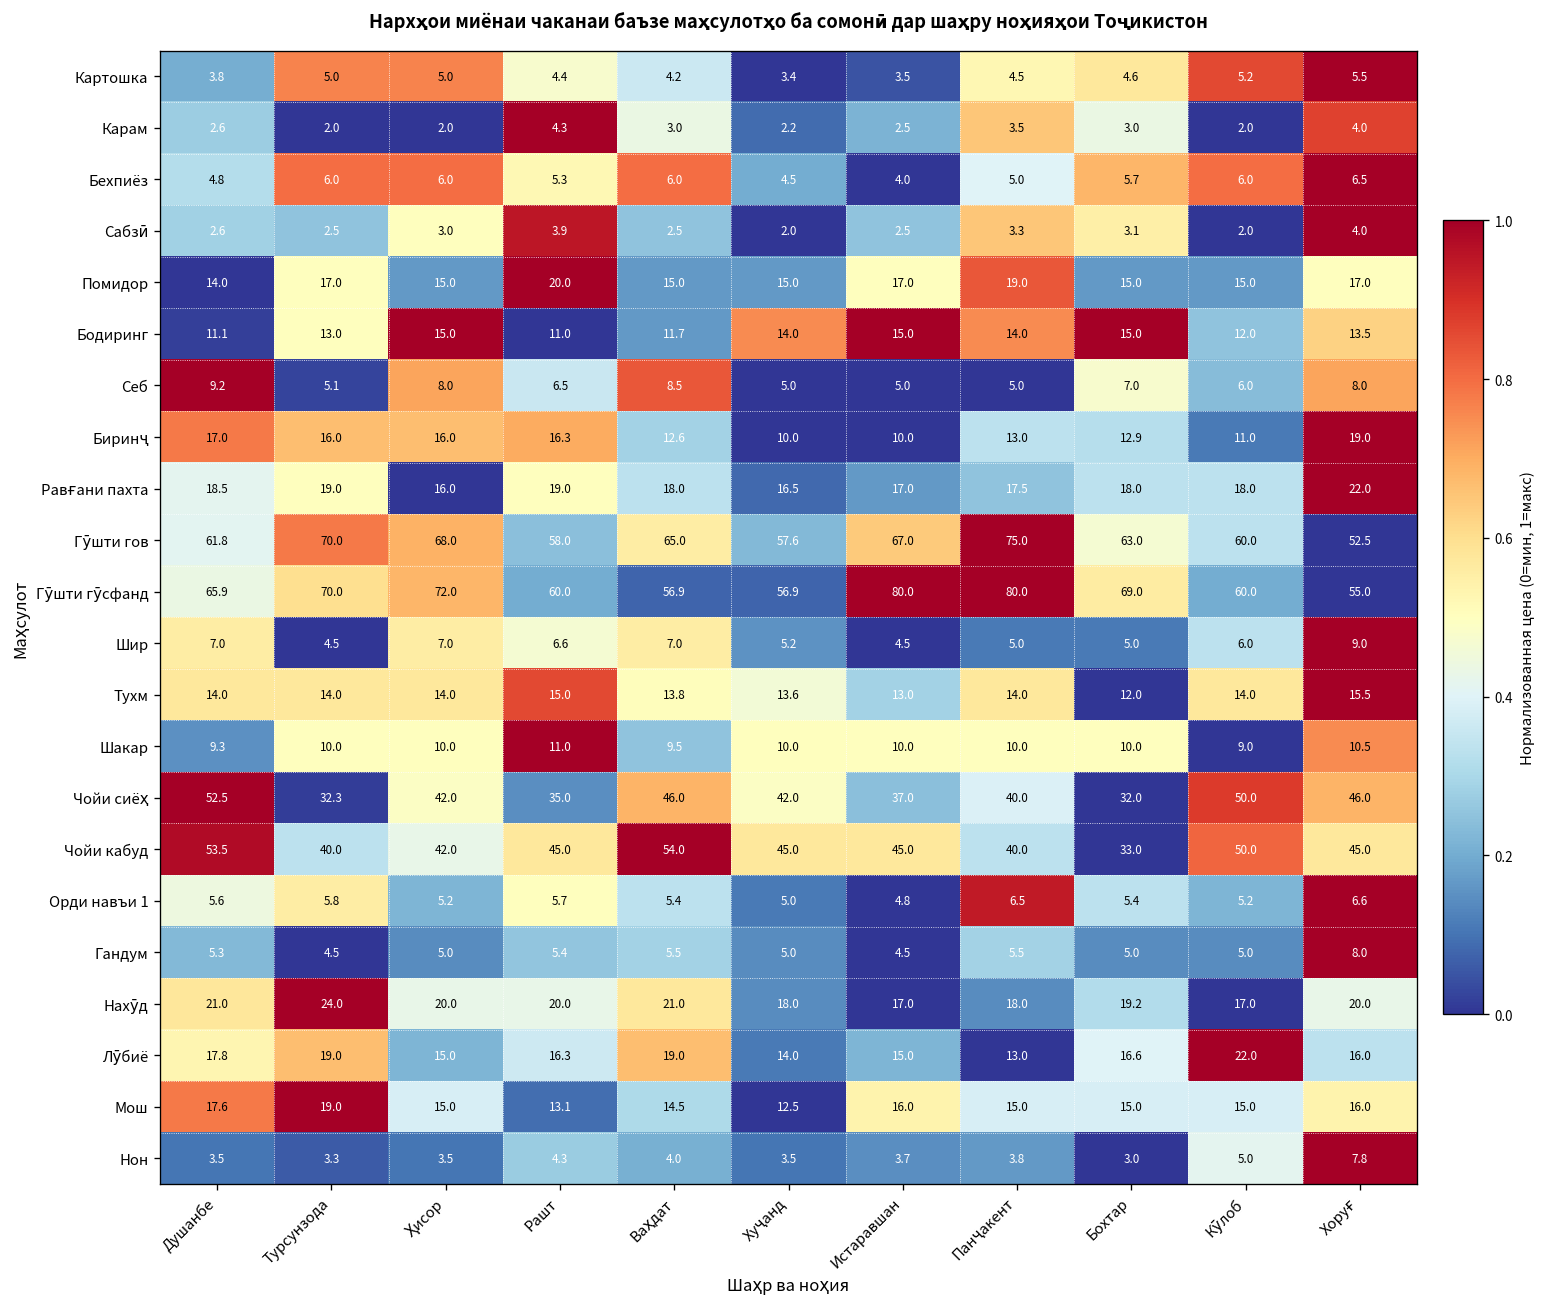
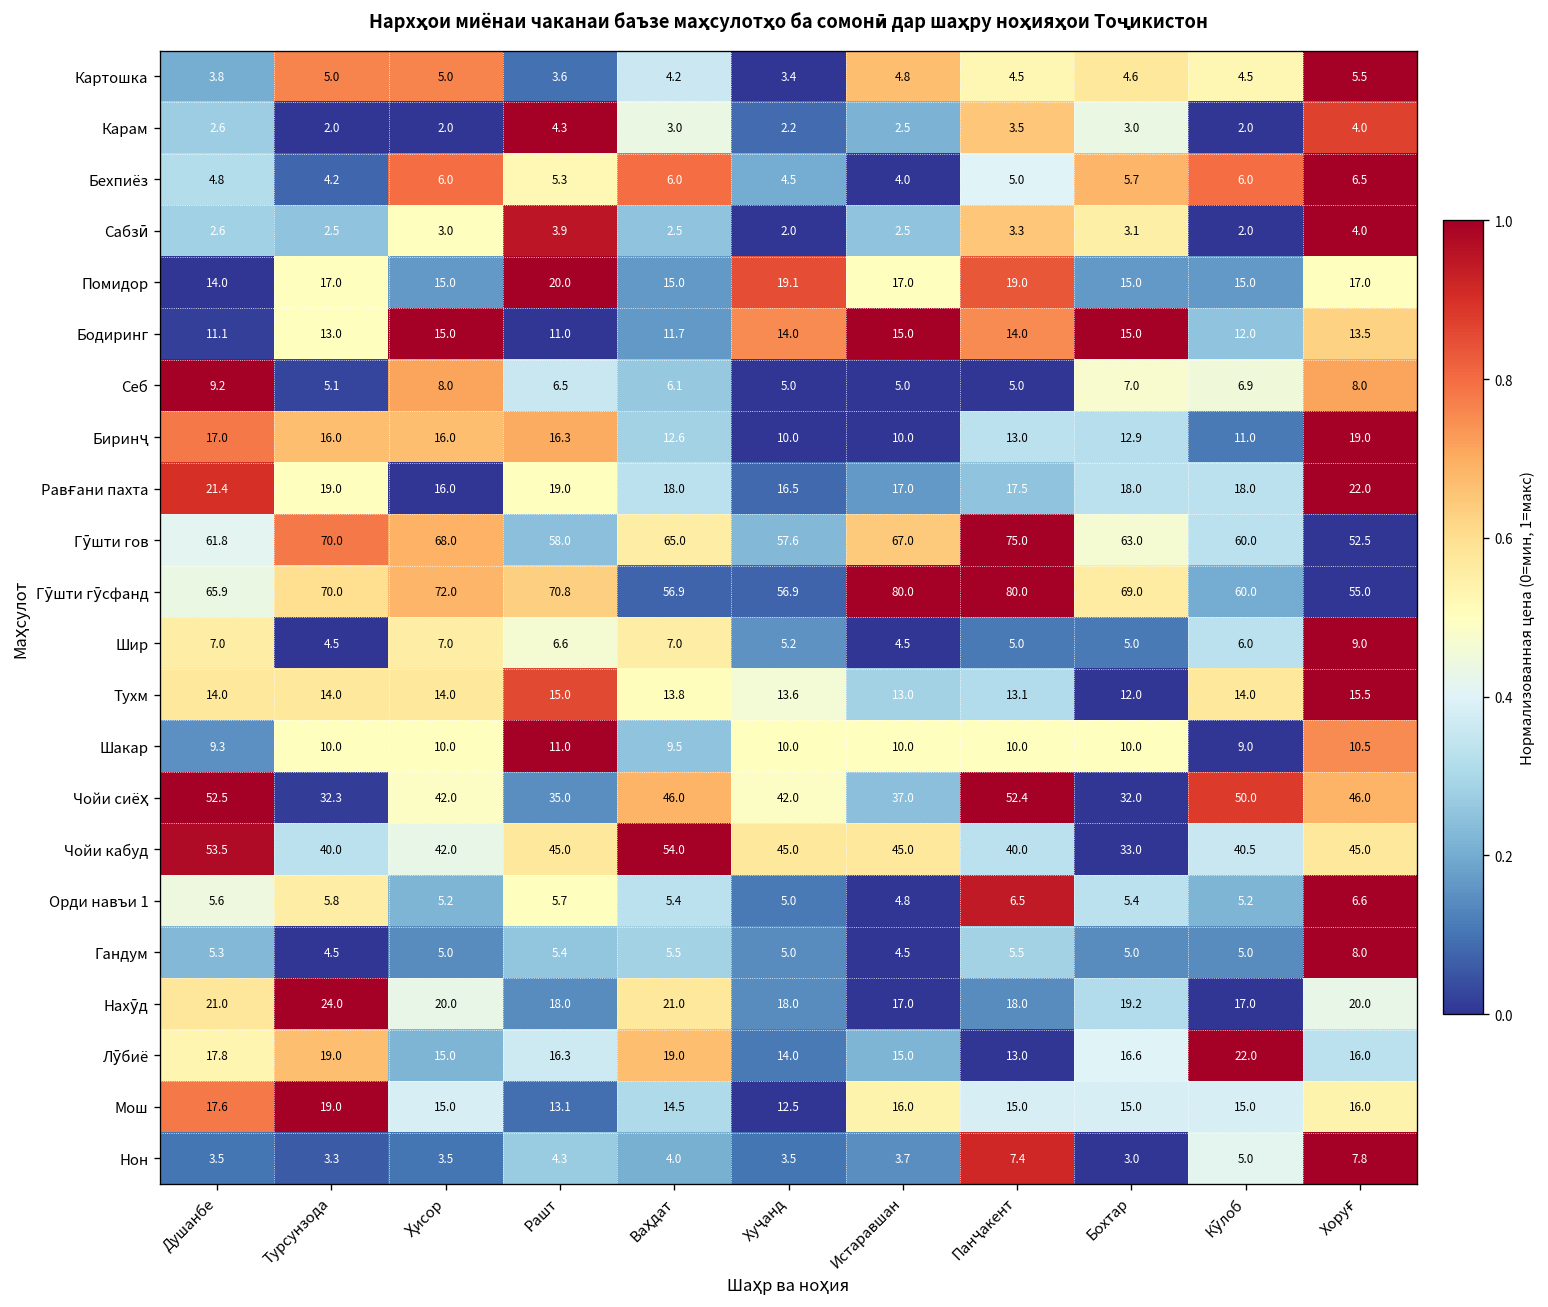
Картошка, Рашт: 4.4 -> 3.6
Картошка, Истаравшан: 3.5 -> 4.8
Картошка, Кӯлоб: 5.2 -> 4.5
Бехпиёз, Турсунзода: 6.0 -> 4.2
Помидор, Хуҷанд: 15.0 -> 19.1
Себ, Ваҳдат: 8.5 -> 6.1
Себ, Кӯлоб: 6.0 -> 6.9
Равғани пахта, Душанбе: 18.5 -> 21.4
Гӯшти гӯсфанд, Рашт: 60.0 -> 70.8
Тухм, Панҷакент: 14.0 -> 13.1
Чойи сиёҳ, Панҷакент: 40.0 -> 52.4
Чойи кабуд, Кӯлоб: 50.0 -> 40.5
Нахӯд, Рашт: 20.0 -> 18.0
Нон, Панҷакент: 3.8 -> 7.4
